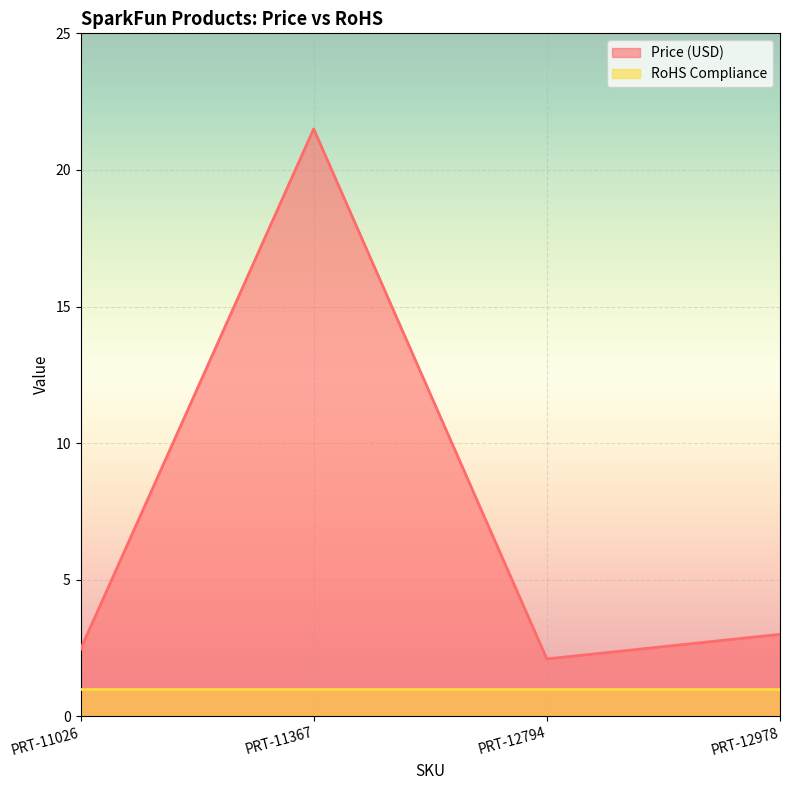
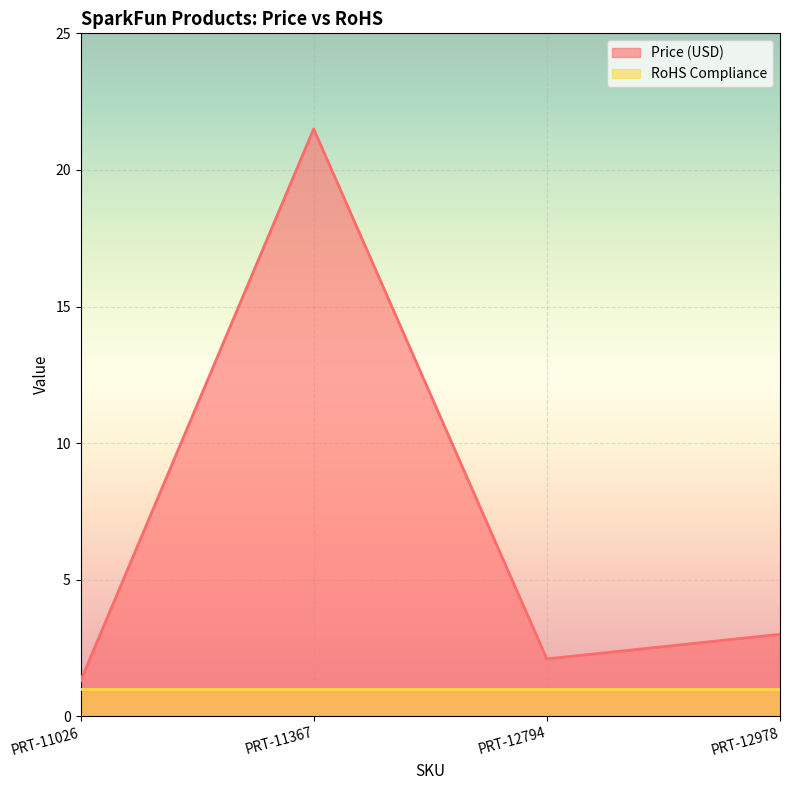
Price (USD), PRT-11026: 2.5 -> 1.3
